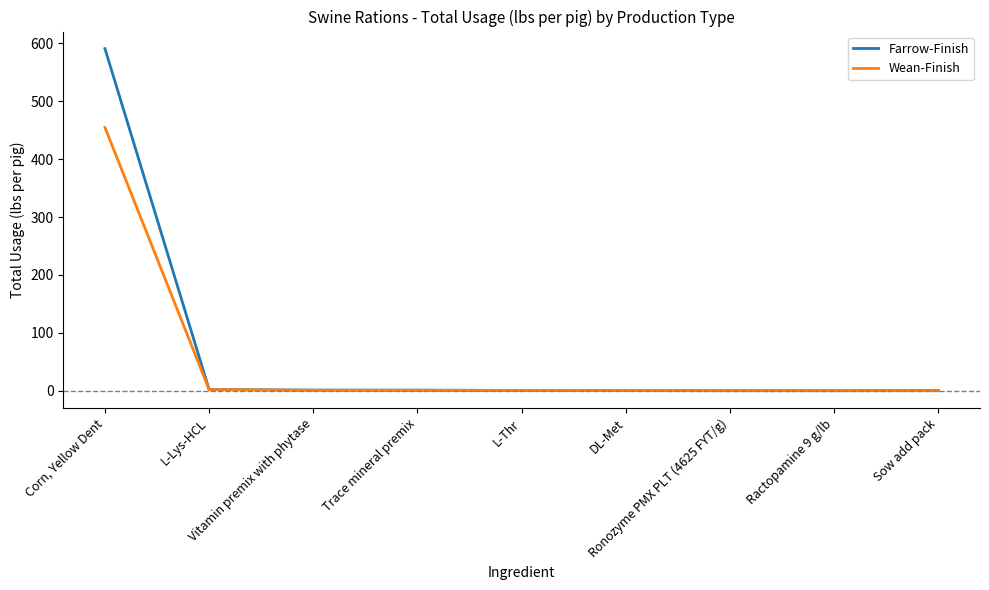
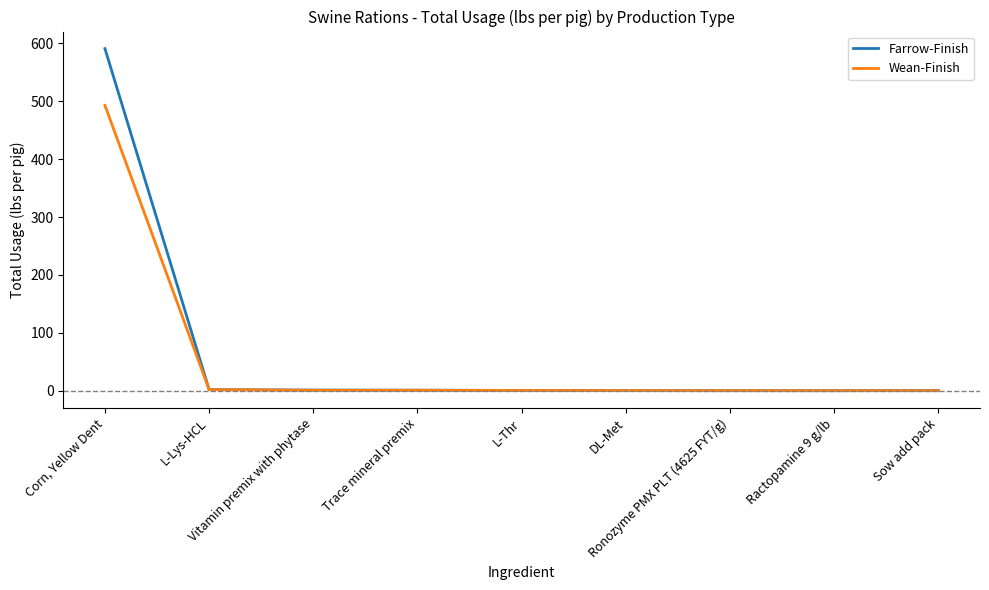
Wean-Finish, Corn, Yellow Dent: 450 -> 490
